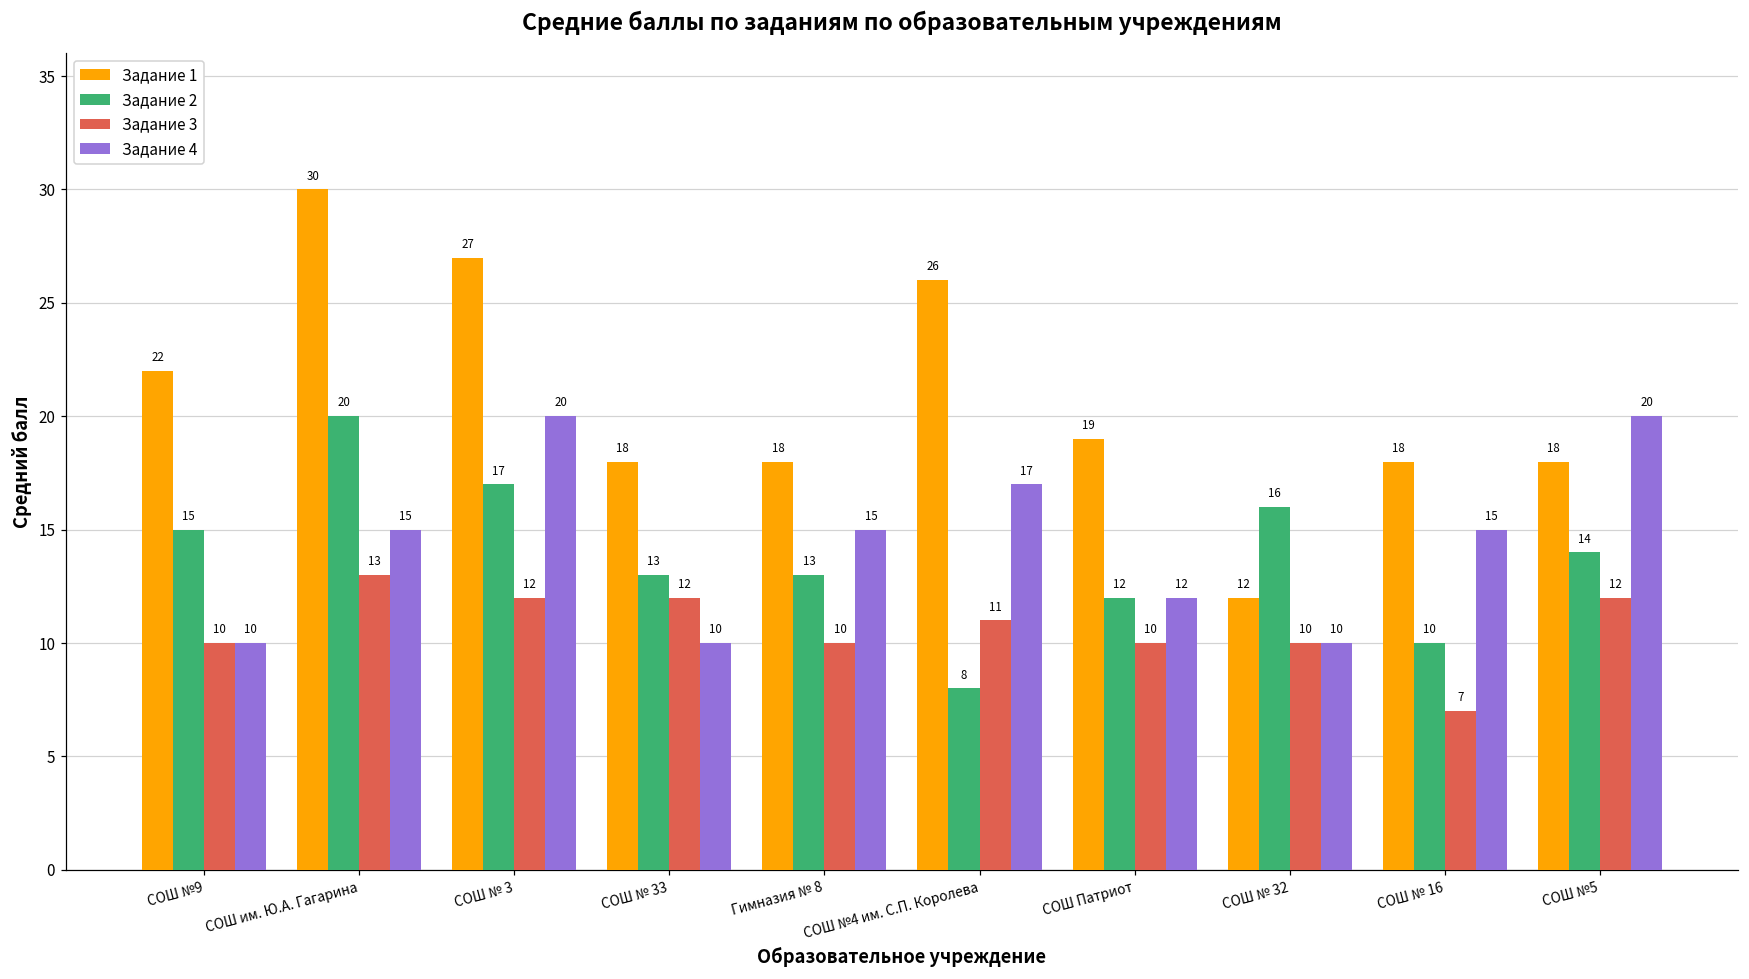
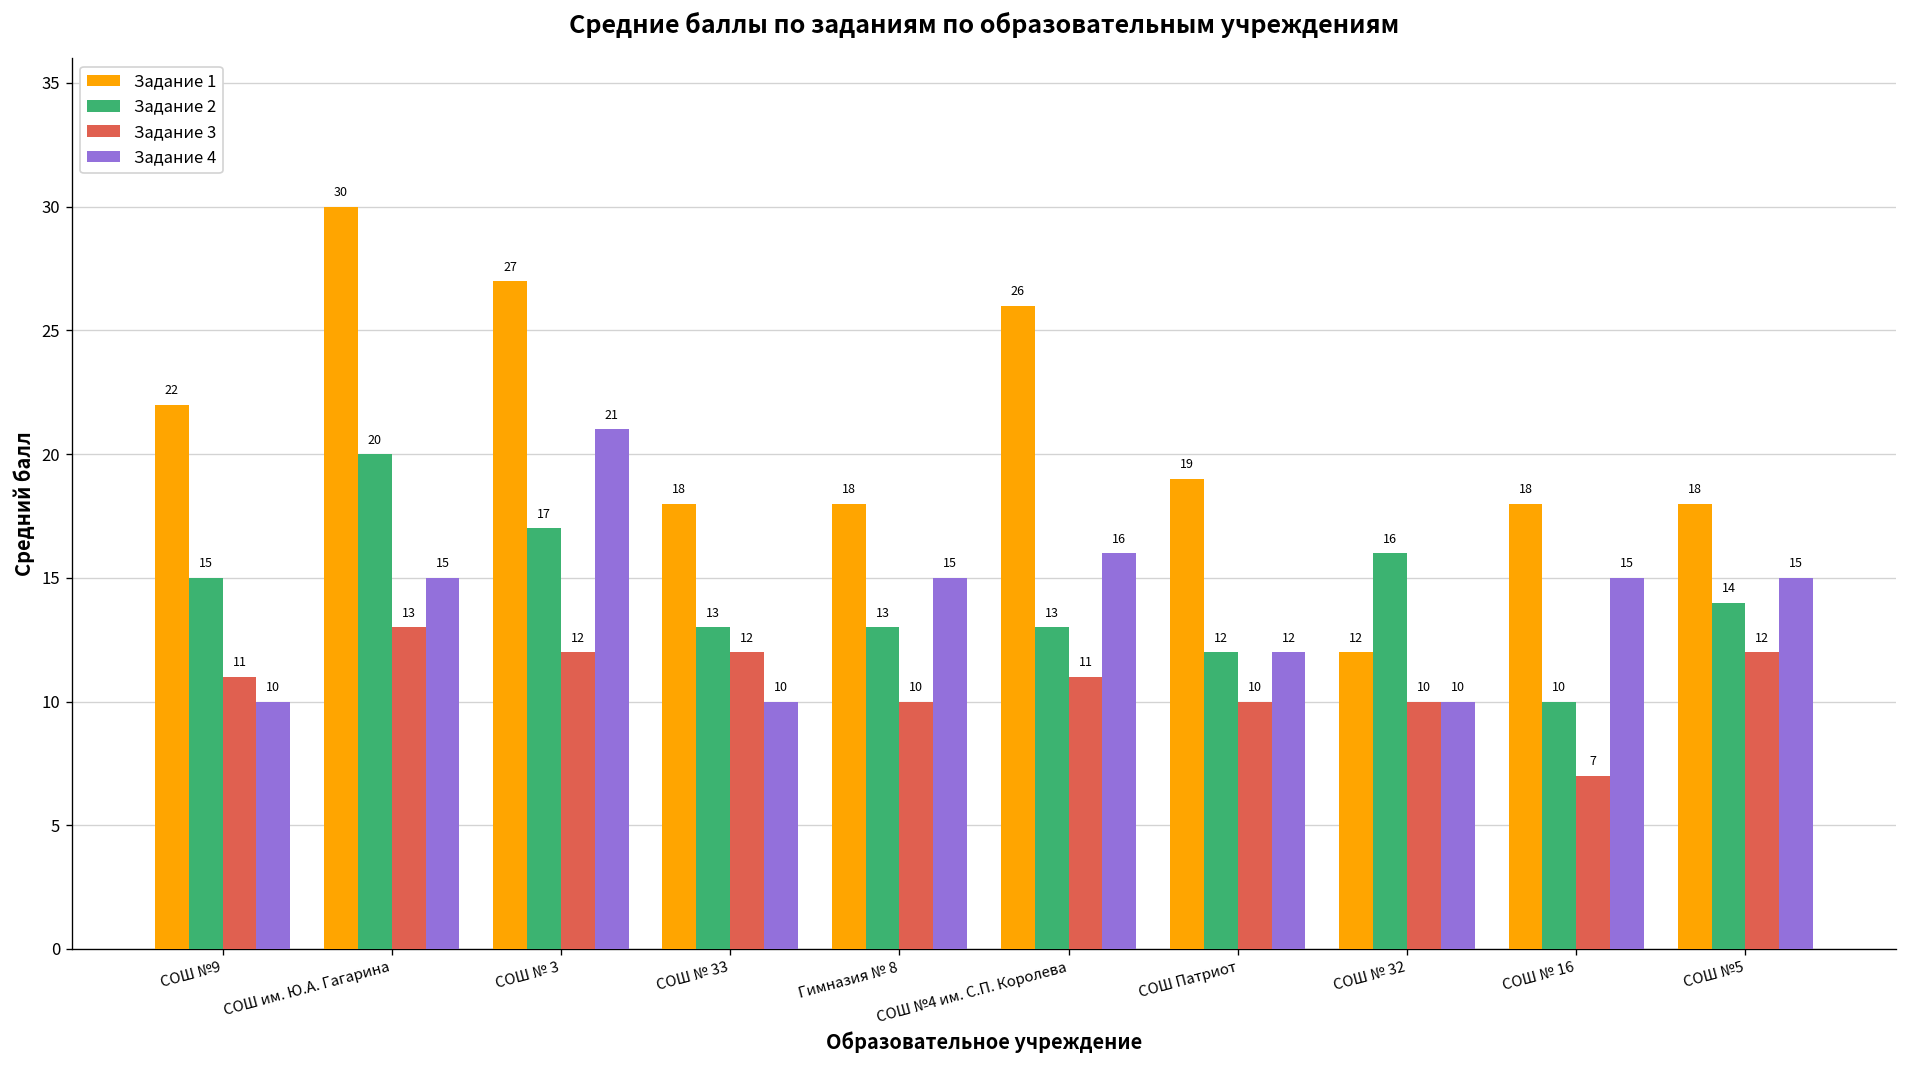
Задание 3, СОШ №9: 10 -> 11
Задание 4, СОШ № 3: 20 -> 21
Задание 2, СОШ №4 им. С.П. Королева: 8 -> 13
Задание 4, СОШ №4 им. С.П. Королева: 17 -> 16
Задание 4, СОШ №5: 20 -> 15
